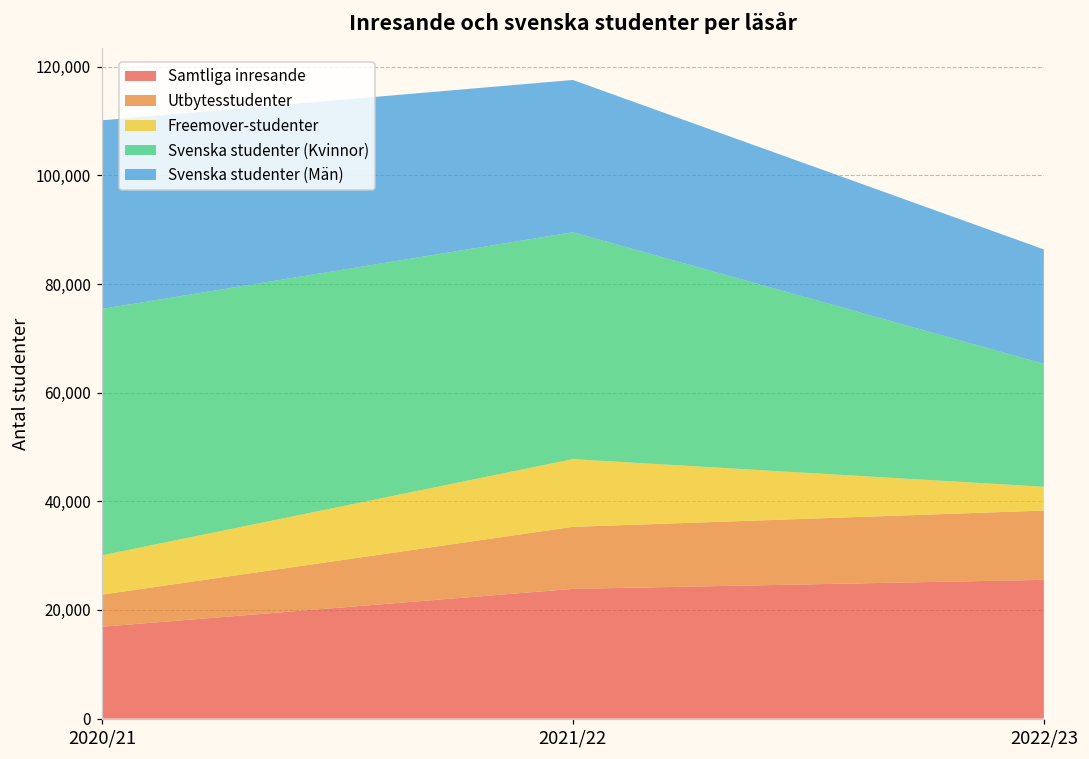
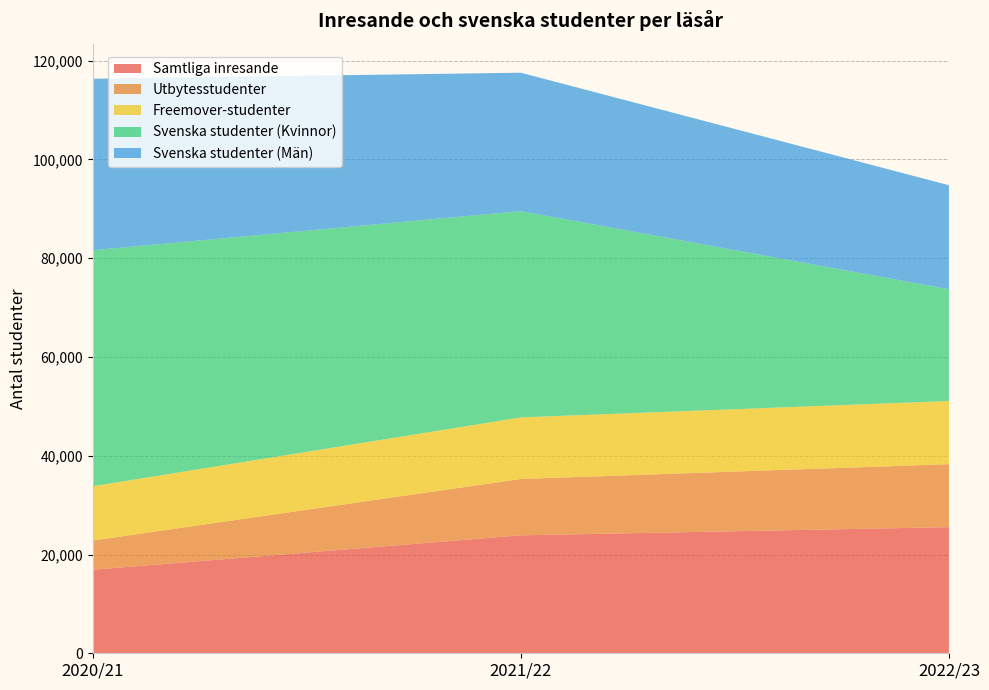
Freemover-studenter, 2020/21: 7,000 -> 11,000
Svenska studenter (Kvinnor), 2020/21: 45,000 -> 48,000
Freemover-studenter, 2022/23: 4,000 -> 13,000
